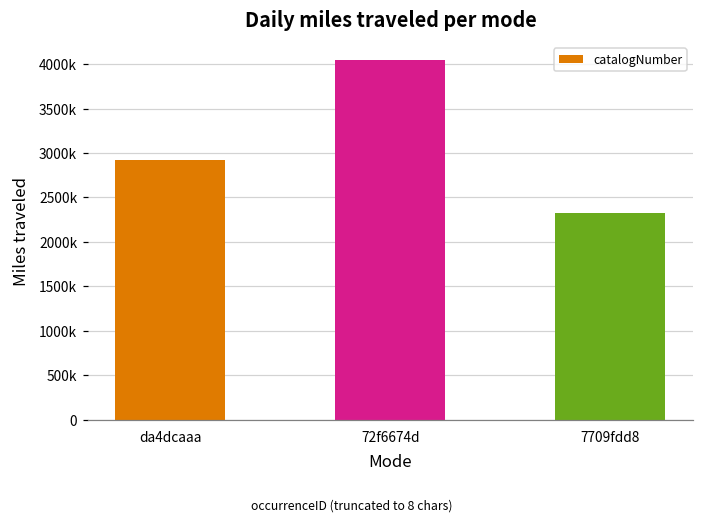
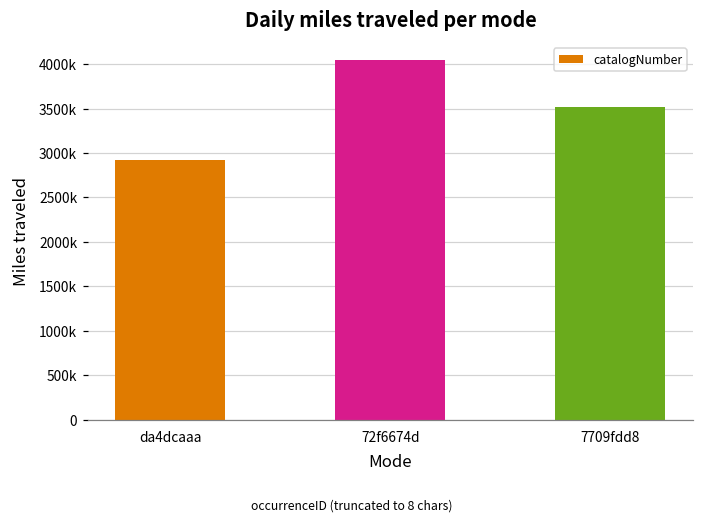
7709fdd8: 2300000 -> 3500000
